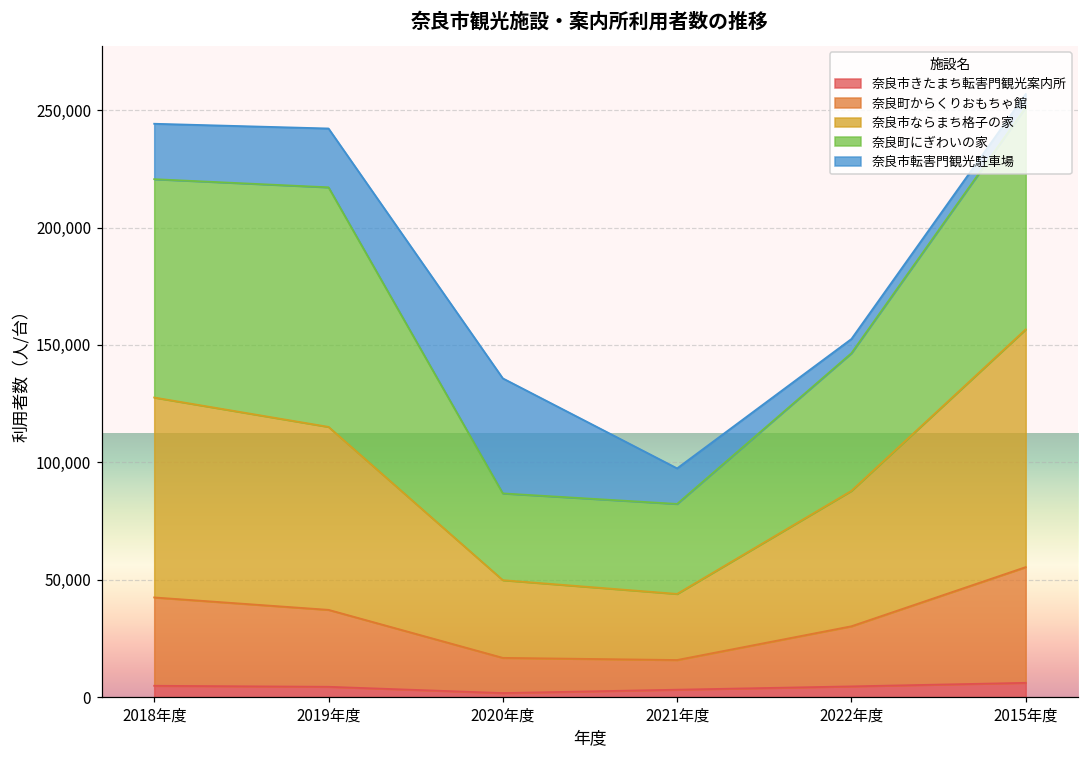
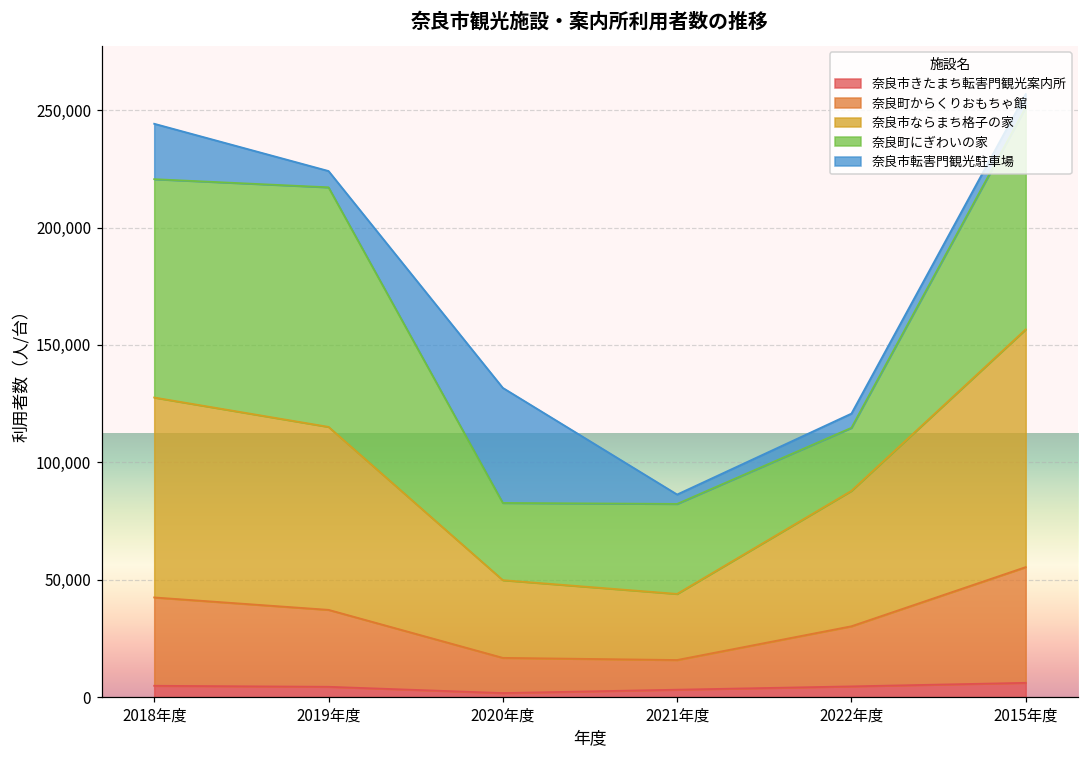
奈良市転害門観光駐車場, 2019年度: 25,000 -> 7,000
奈良町にぎわいの家, 2020年度: 37,000 -> 33,000
奈良市転害門観光駐車場, 2021年度: 15,000 -> 4,000
奈良町にぎわいの家, 2022年度: 59,000 -> 27,000
